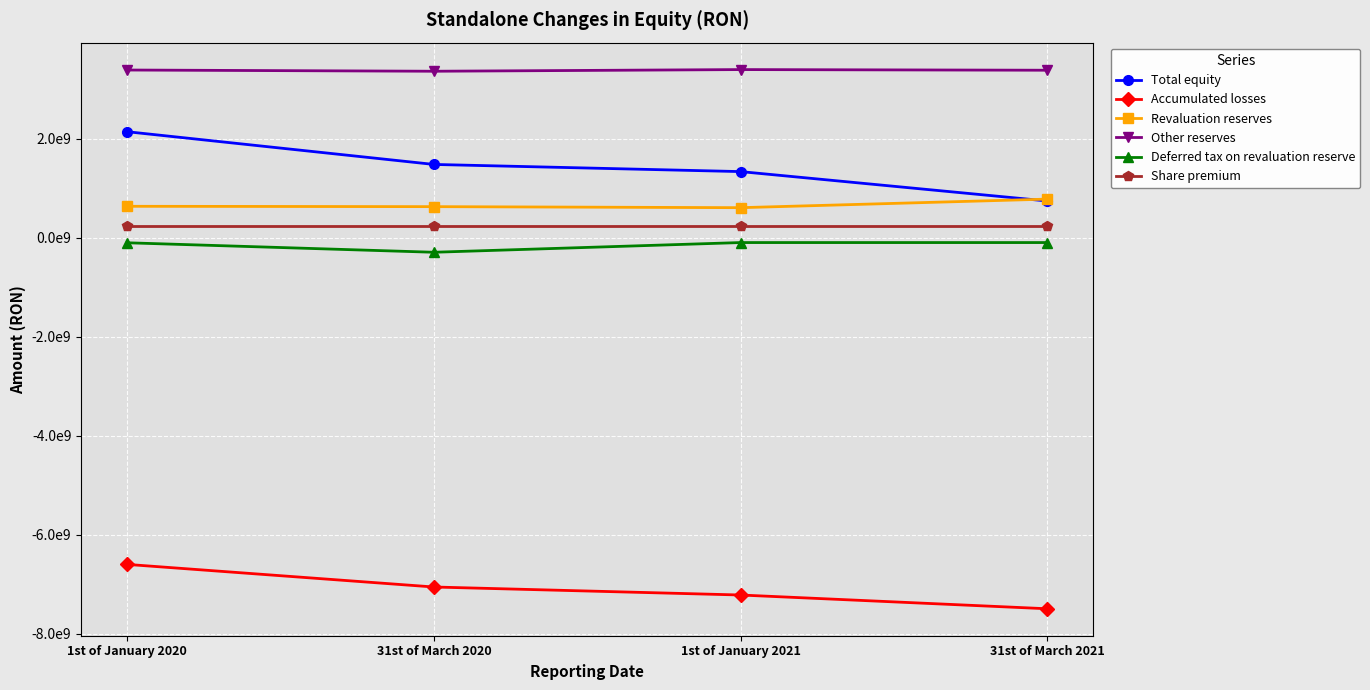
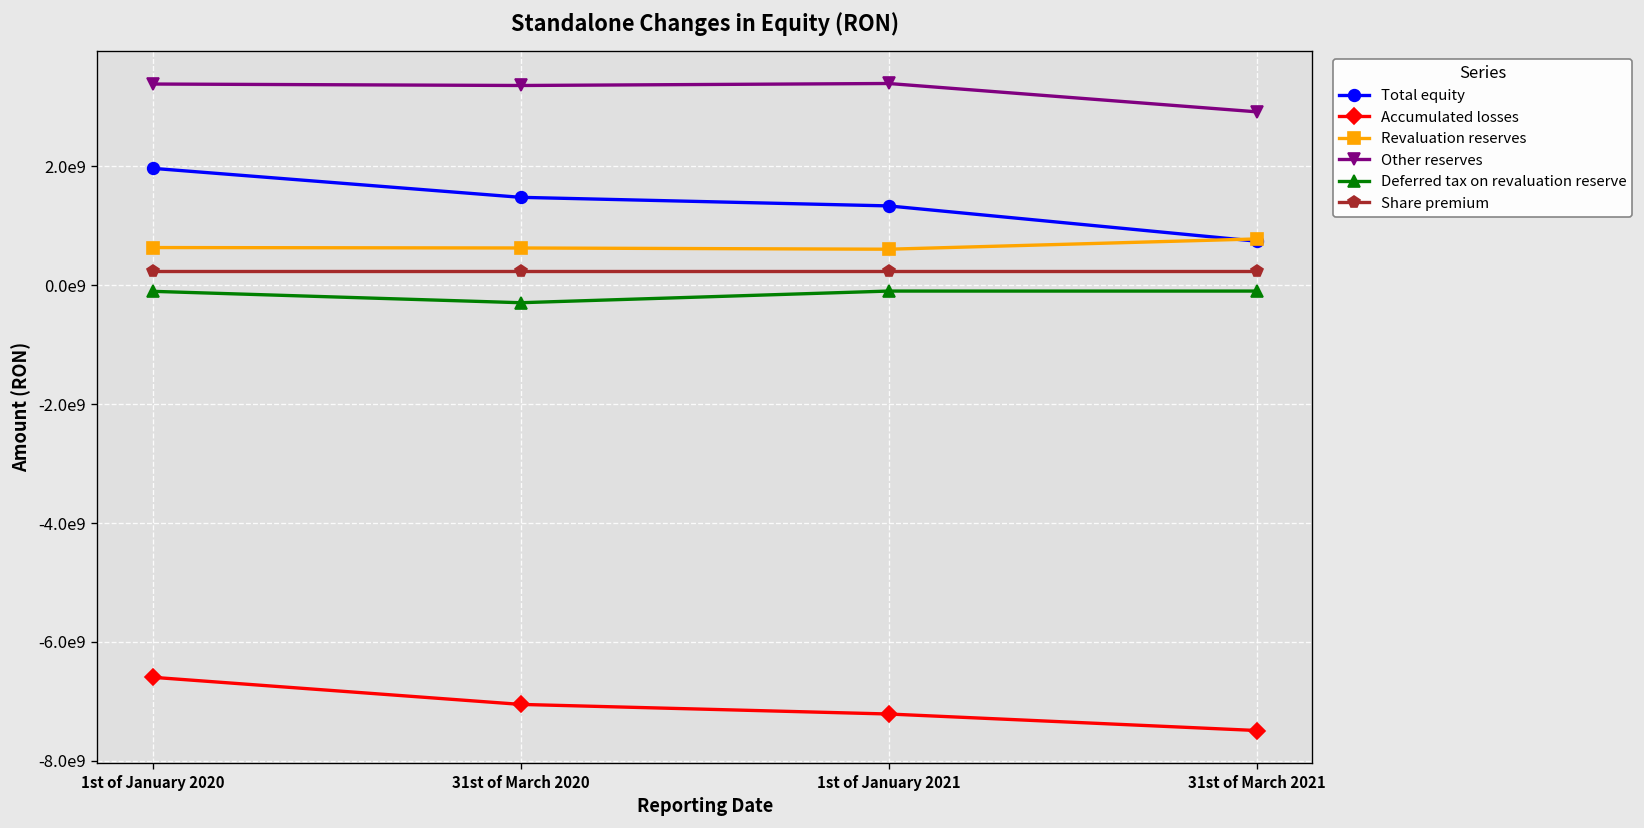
Total equity, 1st of January 2020: 2100000000 -> 2000000000
Other reserves, 31st of March 2021: 3400000000 -> 2900000000
